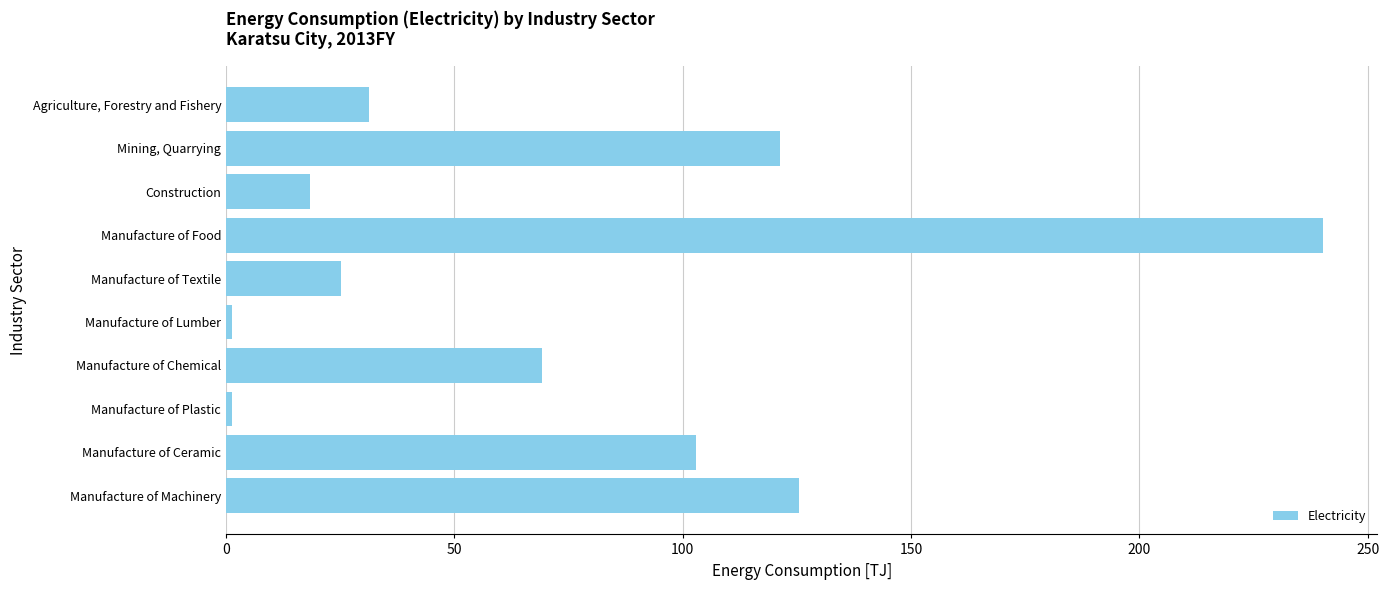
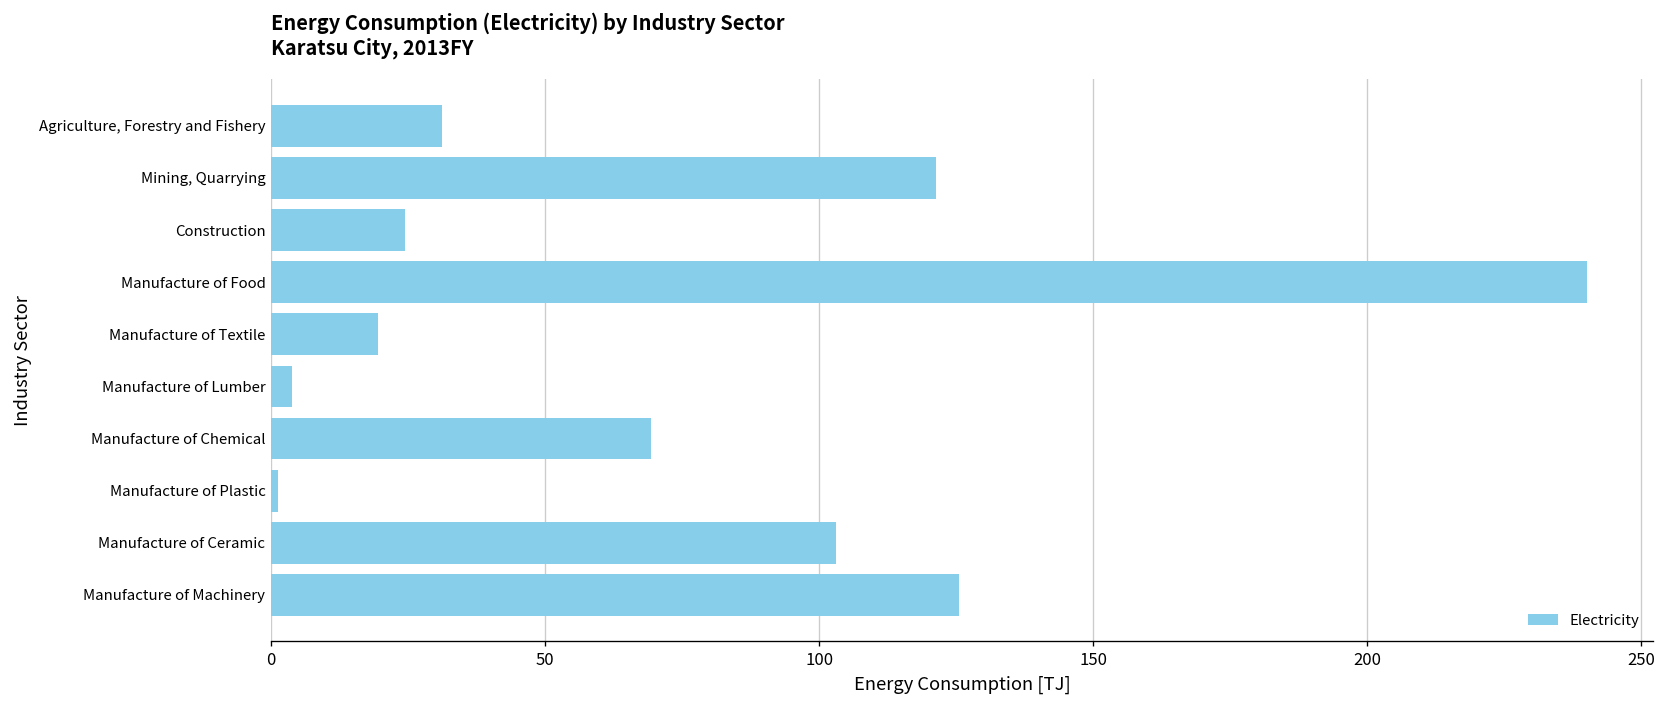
Construction: 18 -> 24
Manufacture of Textile: 25 -> 19
Manufacture of Lumber: 1 -> 4
